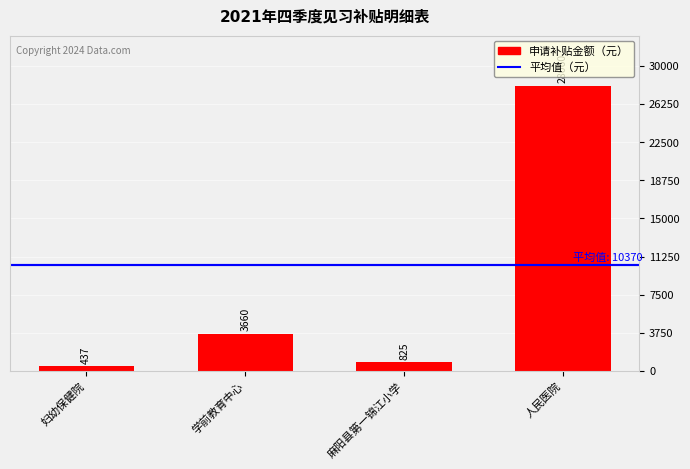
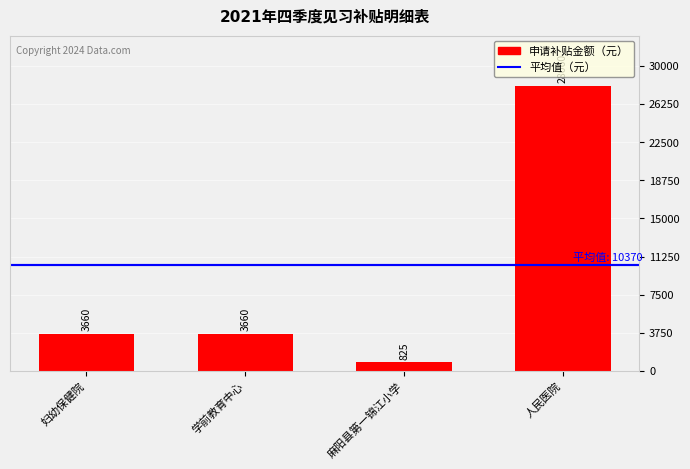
妇幼保健院: 437 -> 3660
